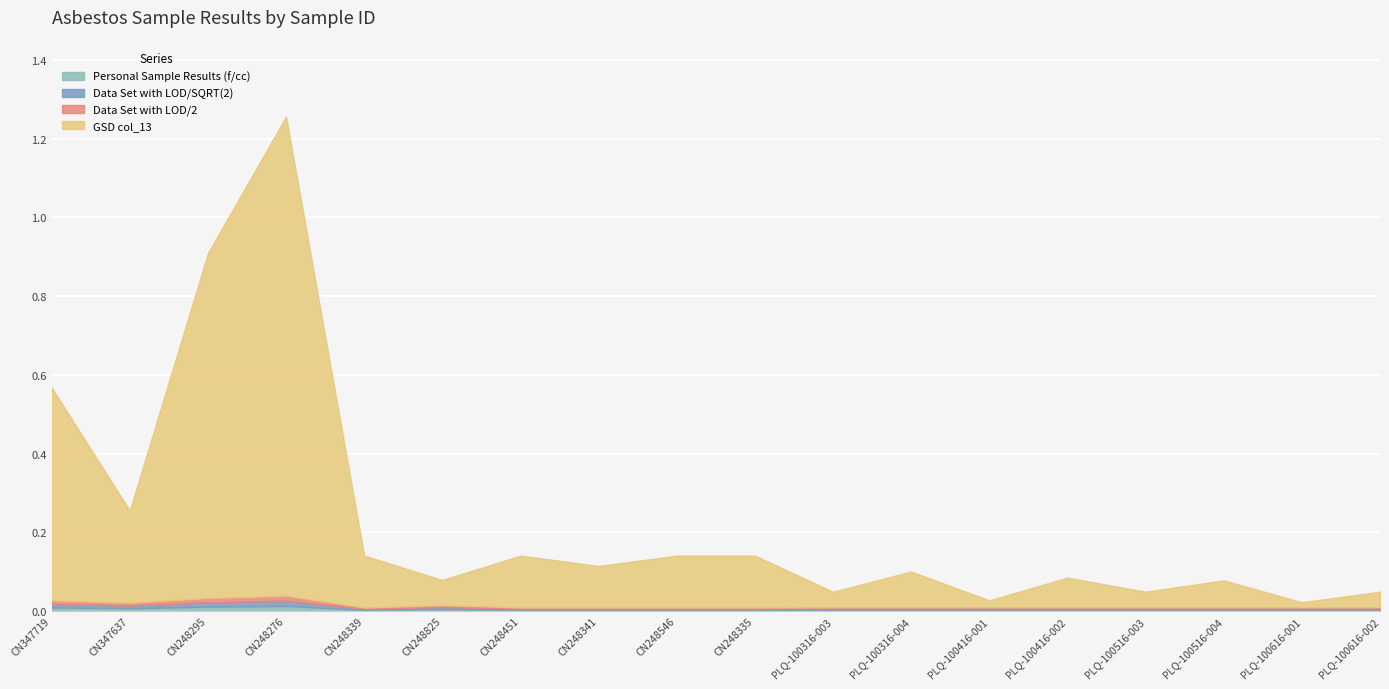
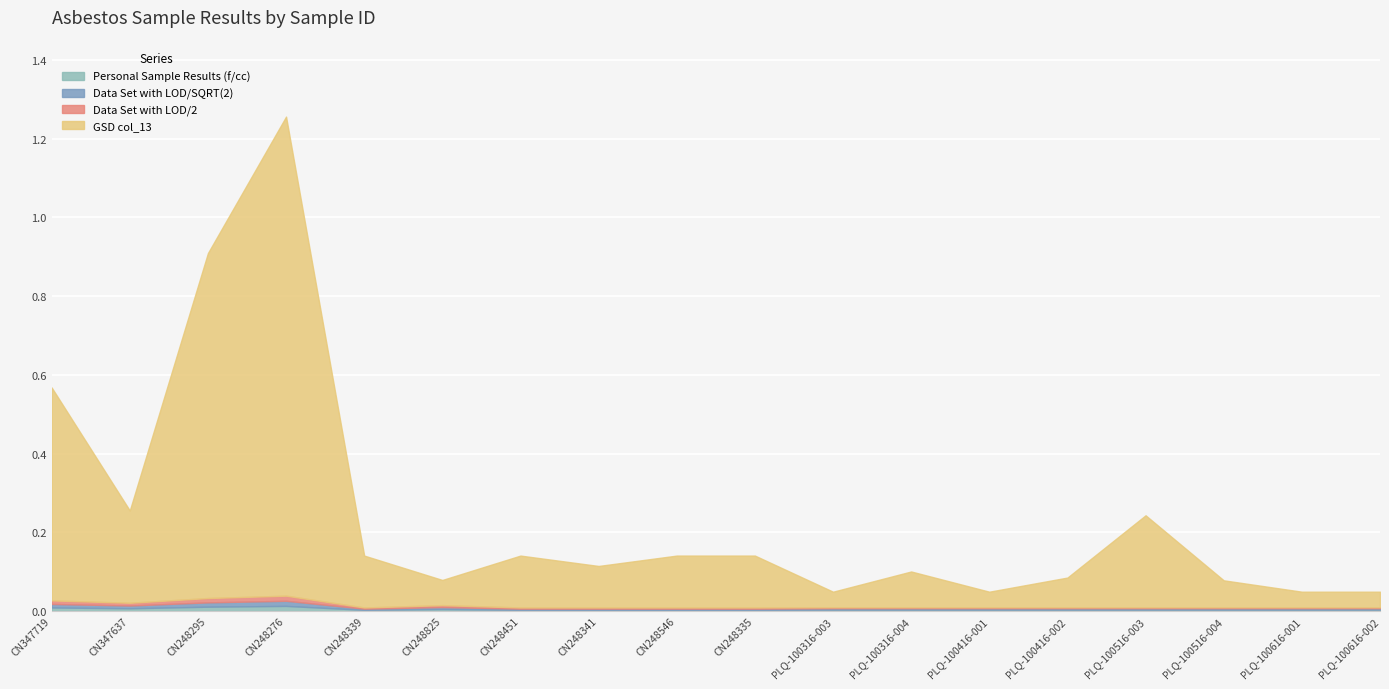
GSD col_13, PLQ-100416-001: 0.02 -> 0.04
GSD col_13, PLQ-100516-003: 0.04 -> 0.23
GSD col_13, PLQ-100616-001: 0.01 -> 0.04
